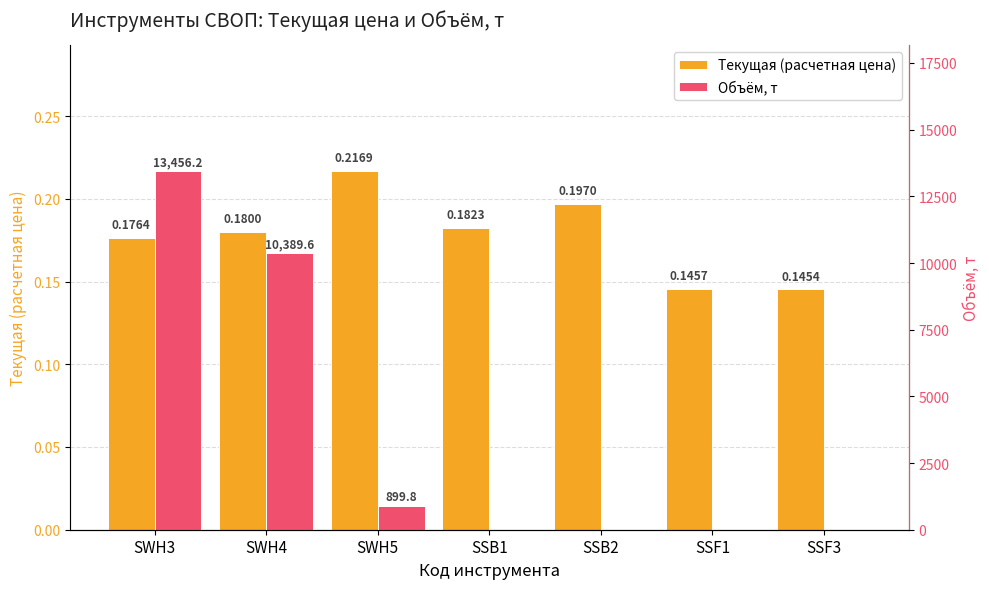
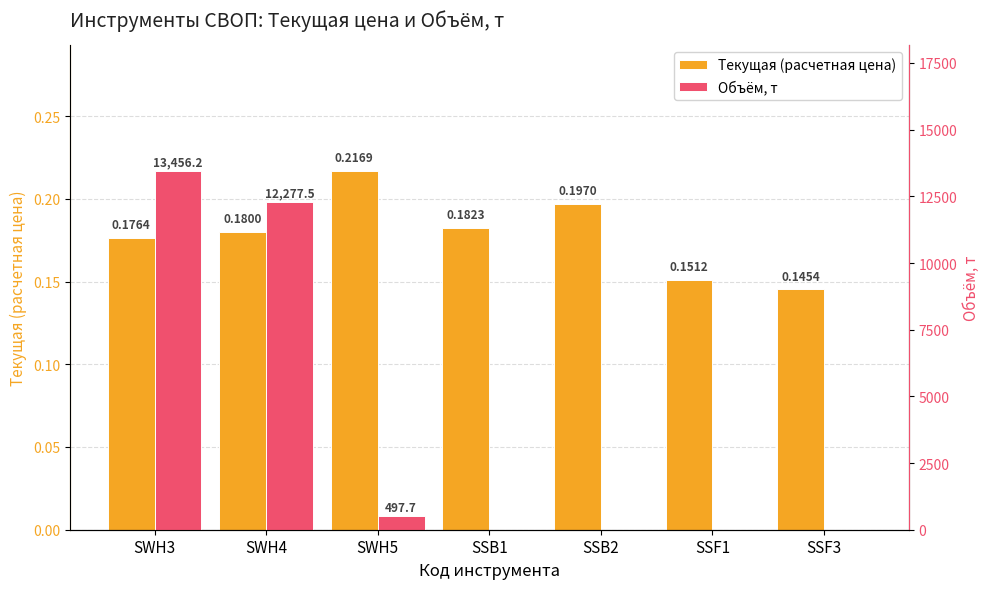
Текущая (расчетная цена), SSF1: 0.1457 -> 0.1512
Объём, т, SWH4: 10,389.6 -> 12,277.5
Объём, т, SWH5: 899.8 -> 497.7
